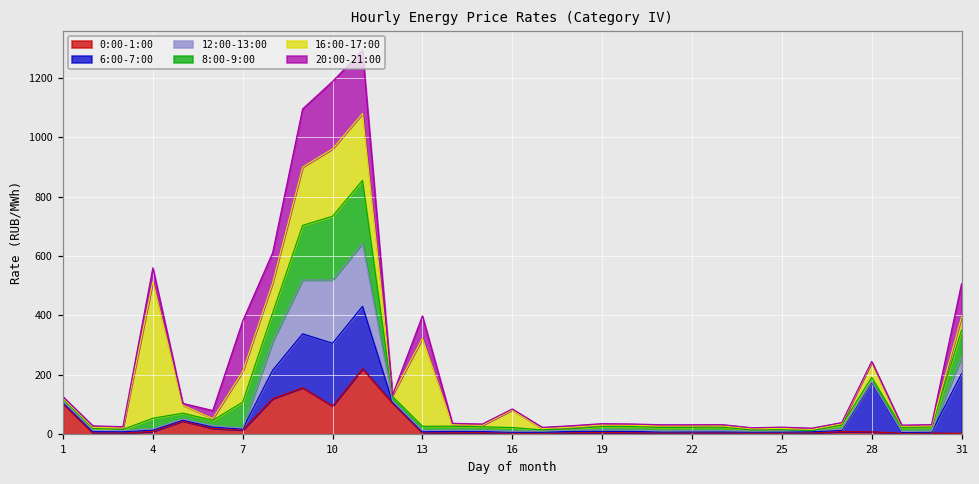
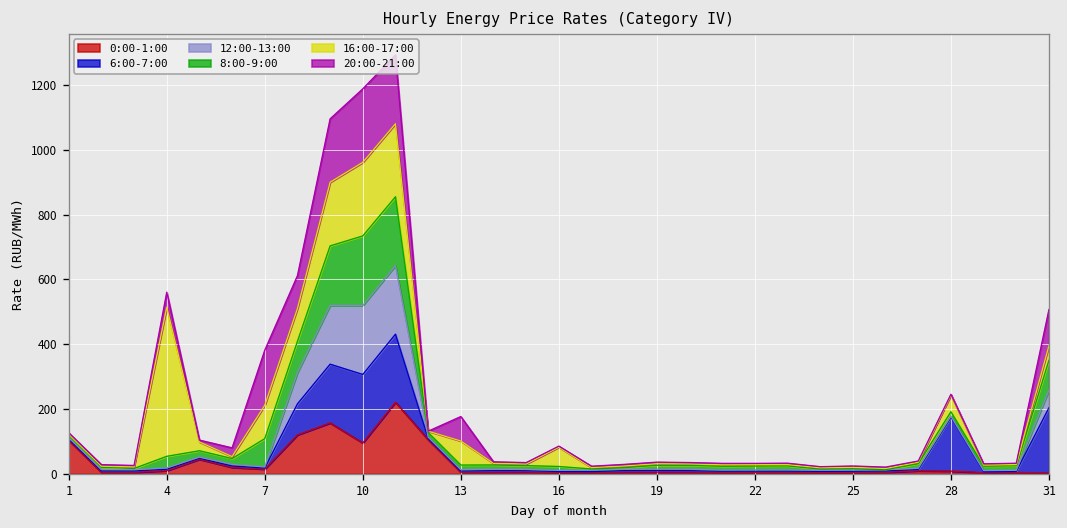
16:00-17:00, 13: 300 -> 70
